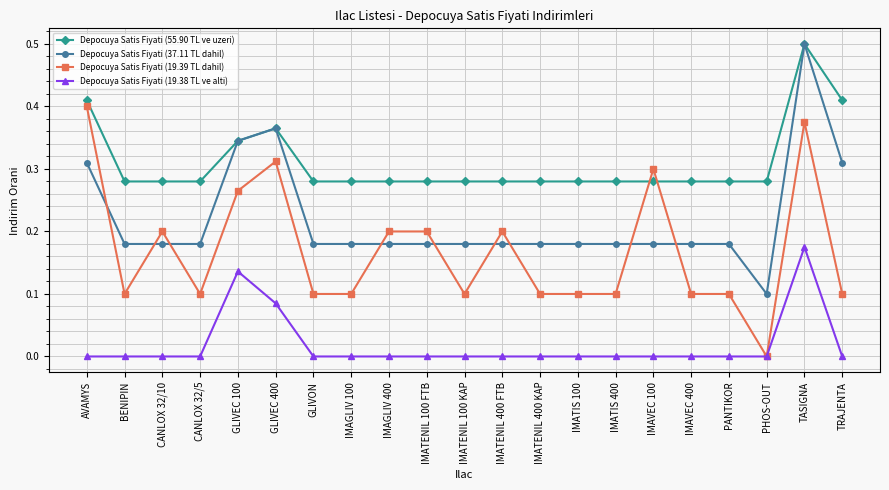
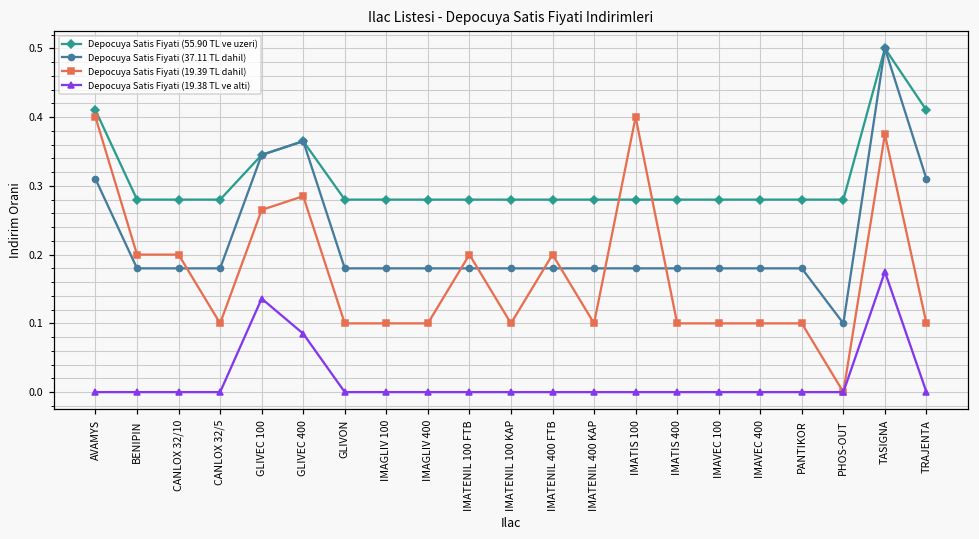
Depocuya Satis Fiyati (19.39 TL dahil), BENIPIN: 0.1 -> 0.2
Depocuya Satis Fiyati (19.39 TL dahil), GLIVEC 400: 0.31 -> 0.29
Depocuya Satis Fiyati (19.39 TL dahil), IMAGLIV 400: 0.2 -> 0.1
Depocuya Satis Fiyati (19.39 TL dahil), IMATIS 100: 0.1 -> 0.4
Depocuya Satis Fiyati (19.39 TL dahil), IMAVEC 100: 0.3 -> 0.1
